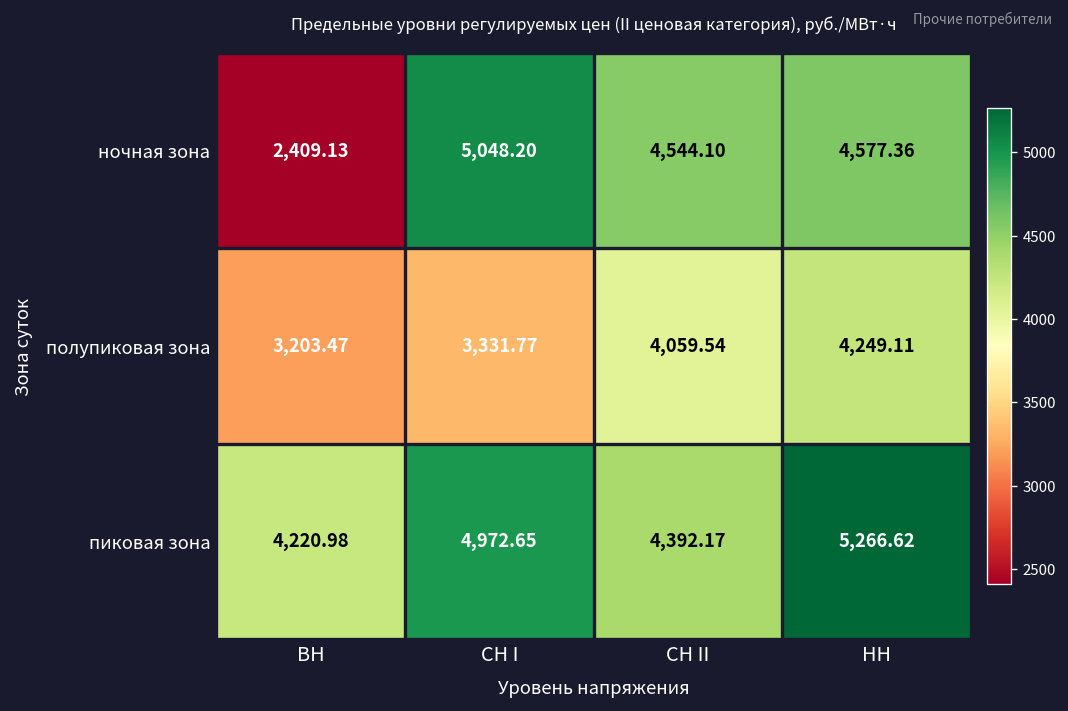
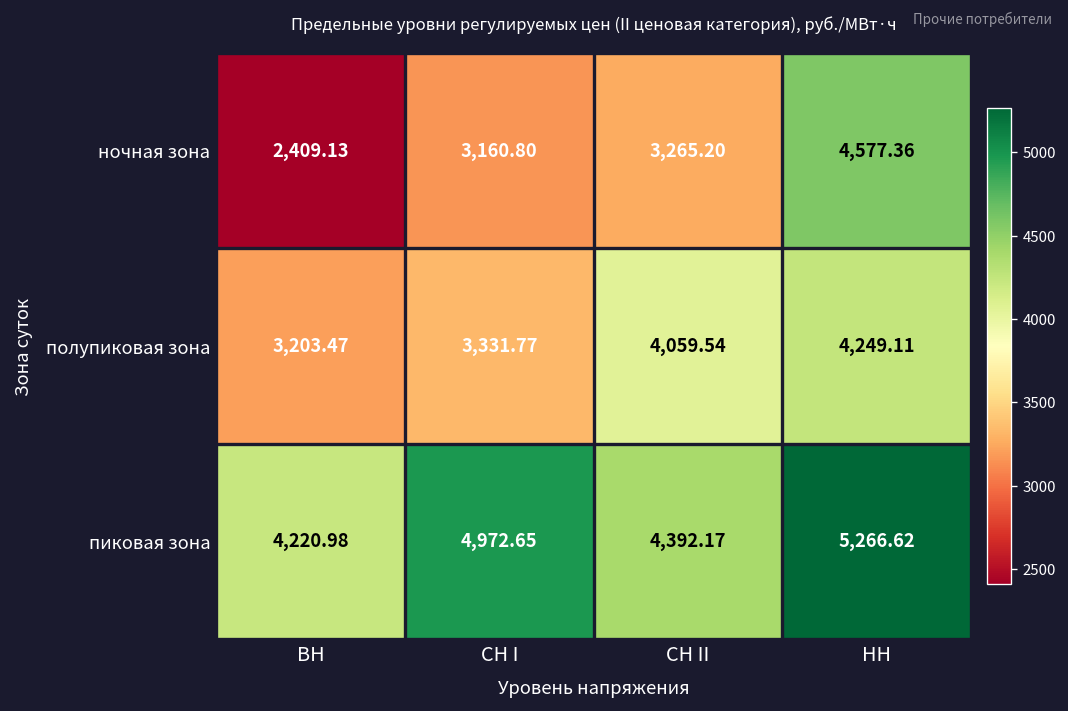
ночная зона, СН I: 5,048.20 -> 3,160.80
ночная зона, СН II: 4,544.10 -> 3,265.20
